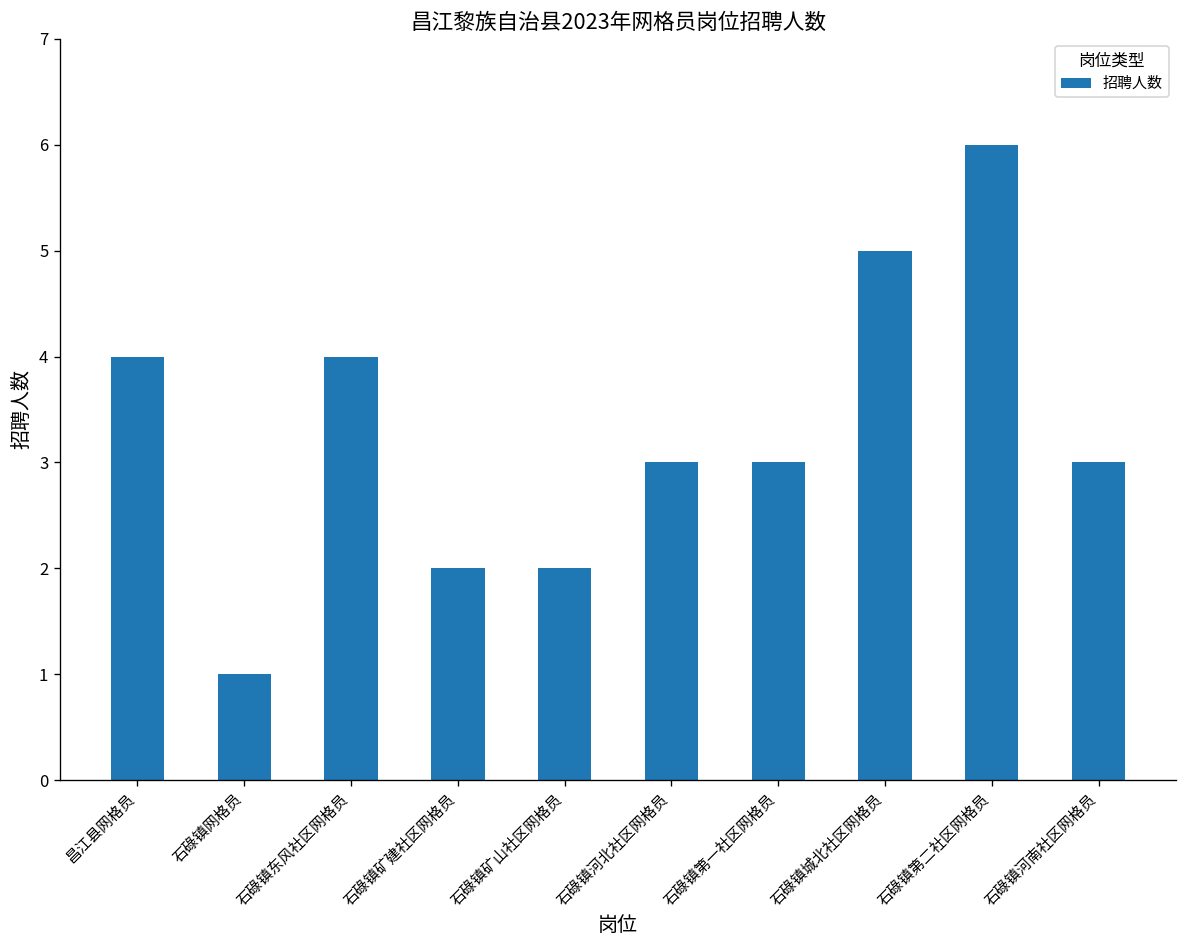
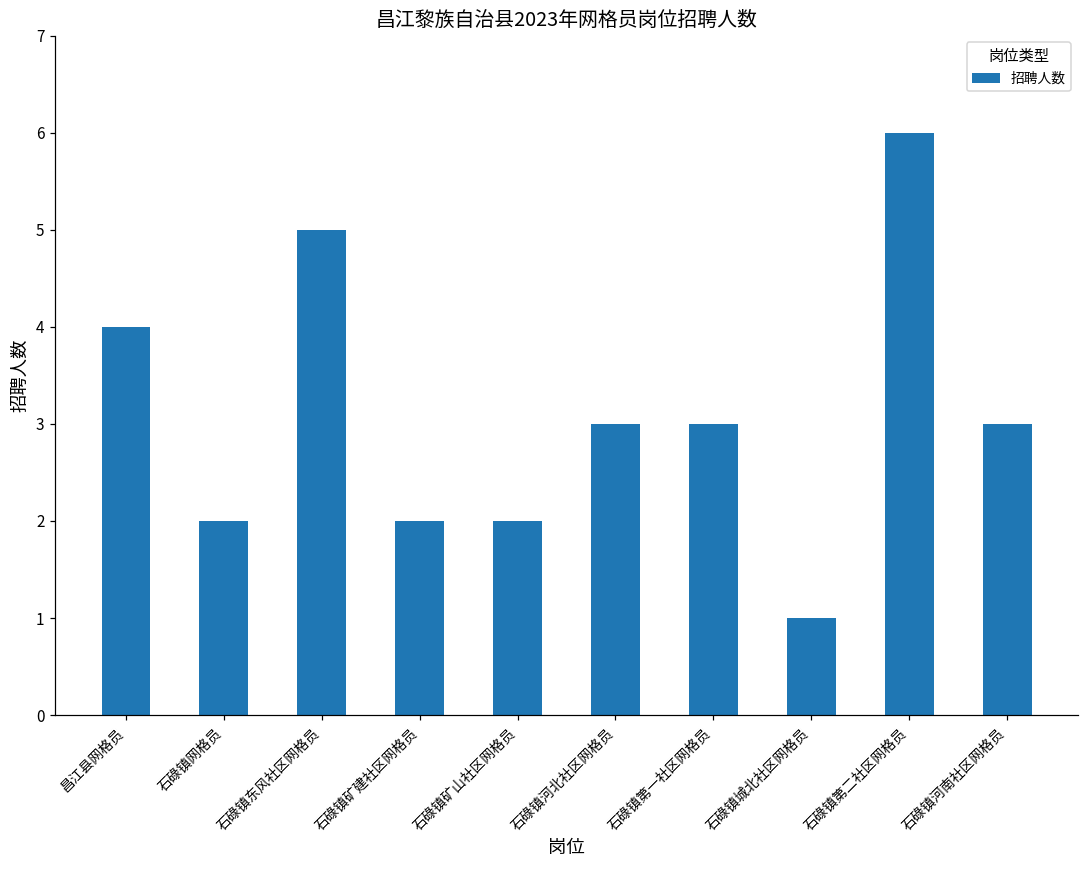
石碌镇网格员: 1 -> 2
石碌镇东风社区网格员: 4 -> 5
石碌镇城北社区网格员: 5 -> 1
